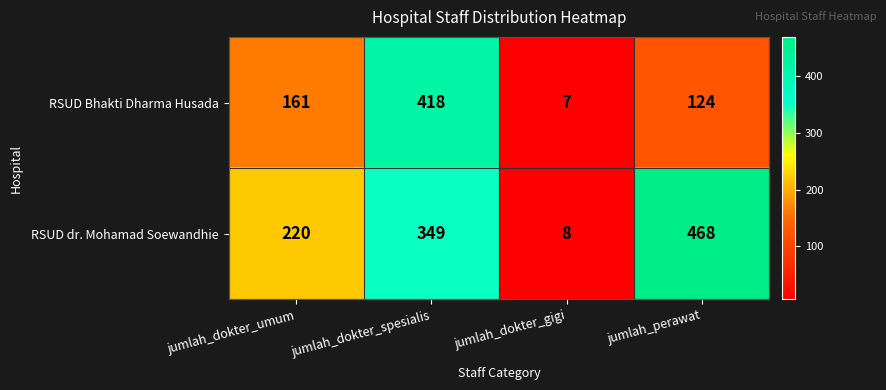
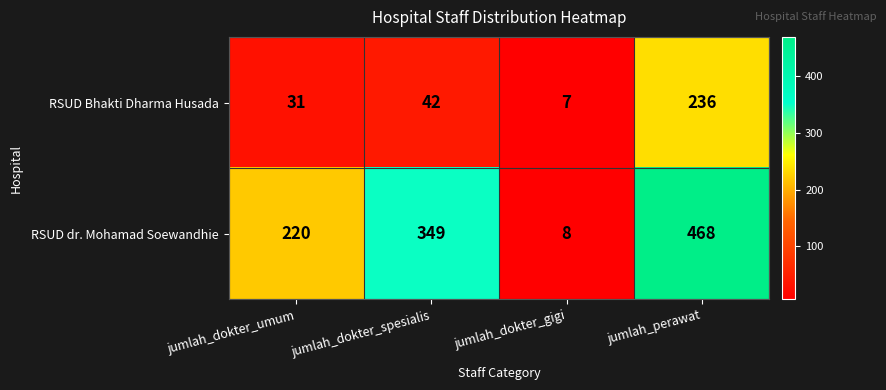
RSUD Bhakti Dharma Husada, jumlah_dokter_umum: 161 -> 31
RSUD Bhakti Dharma Husada, jumlah_dokter_spesialis: 418 -> 42
RSUD Bhakti Dharma Husada, jumlah_perawat: 124 -> 236
